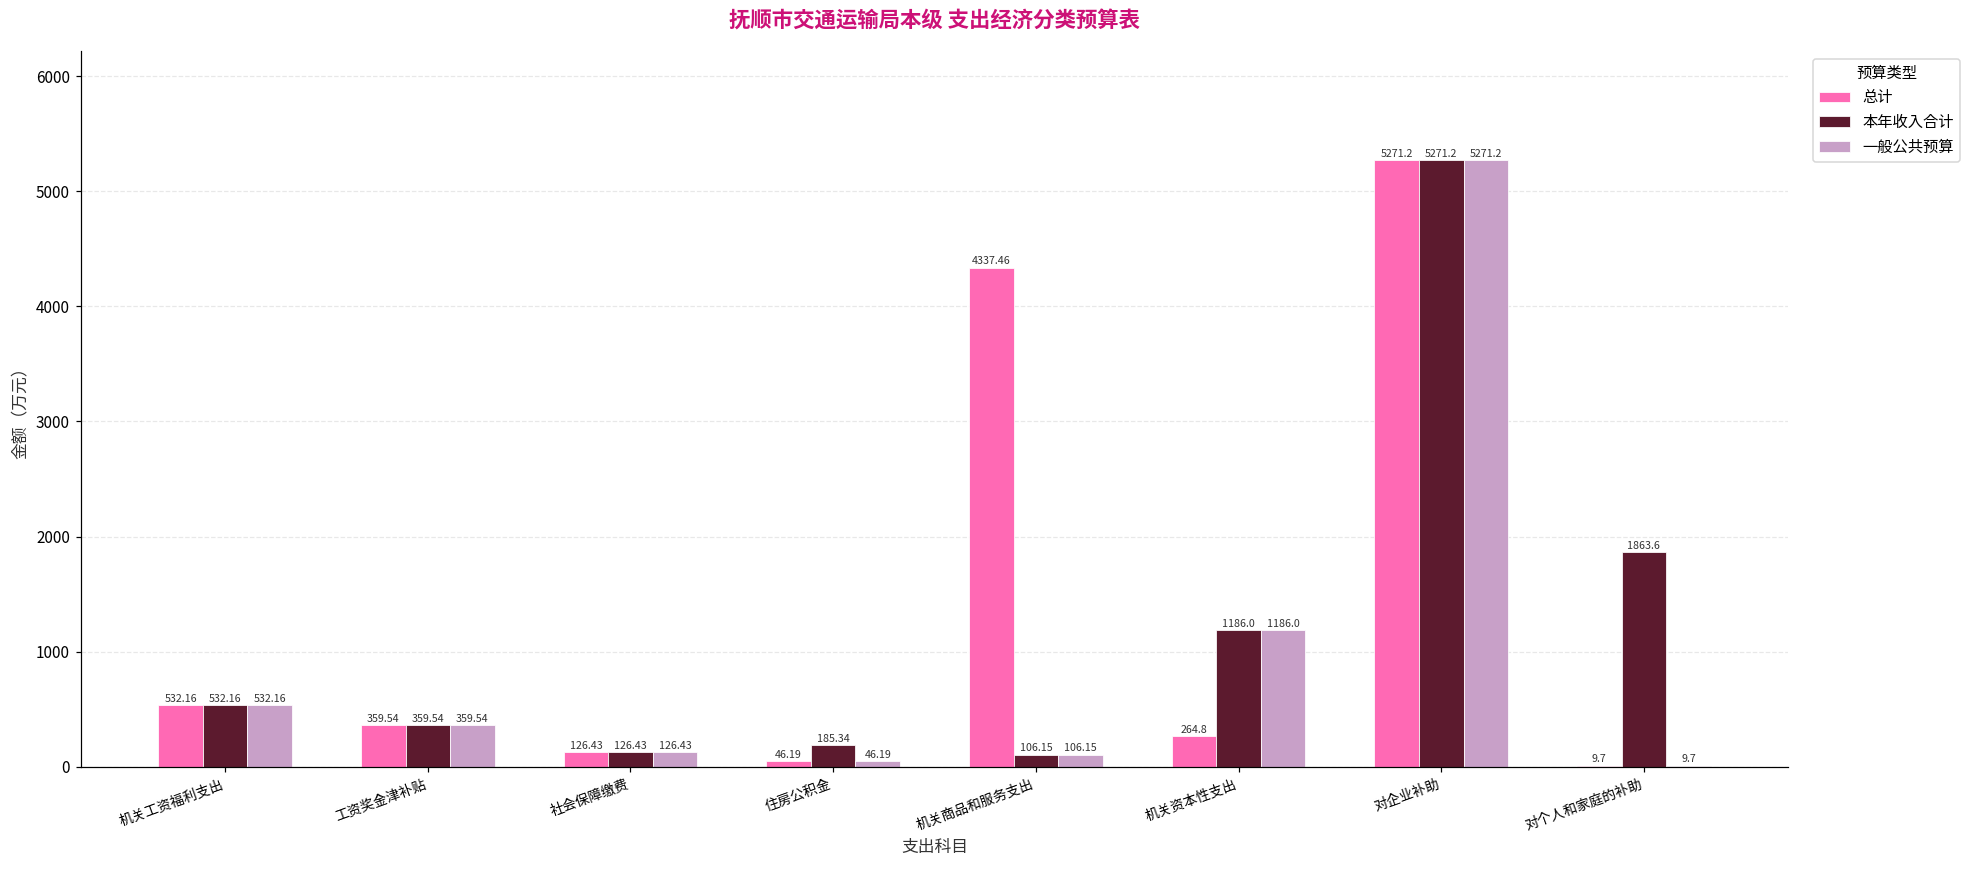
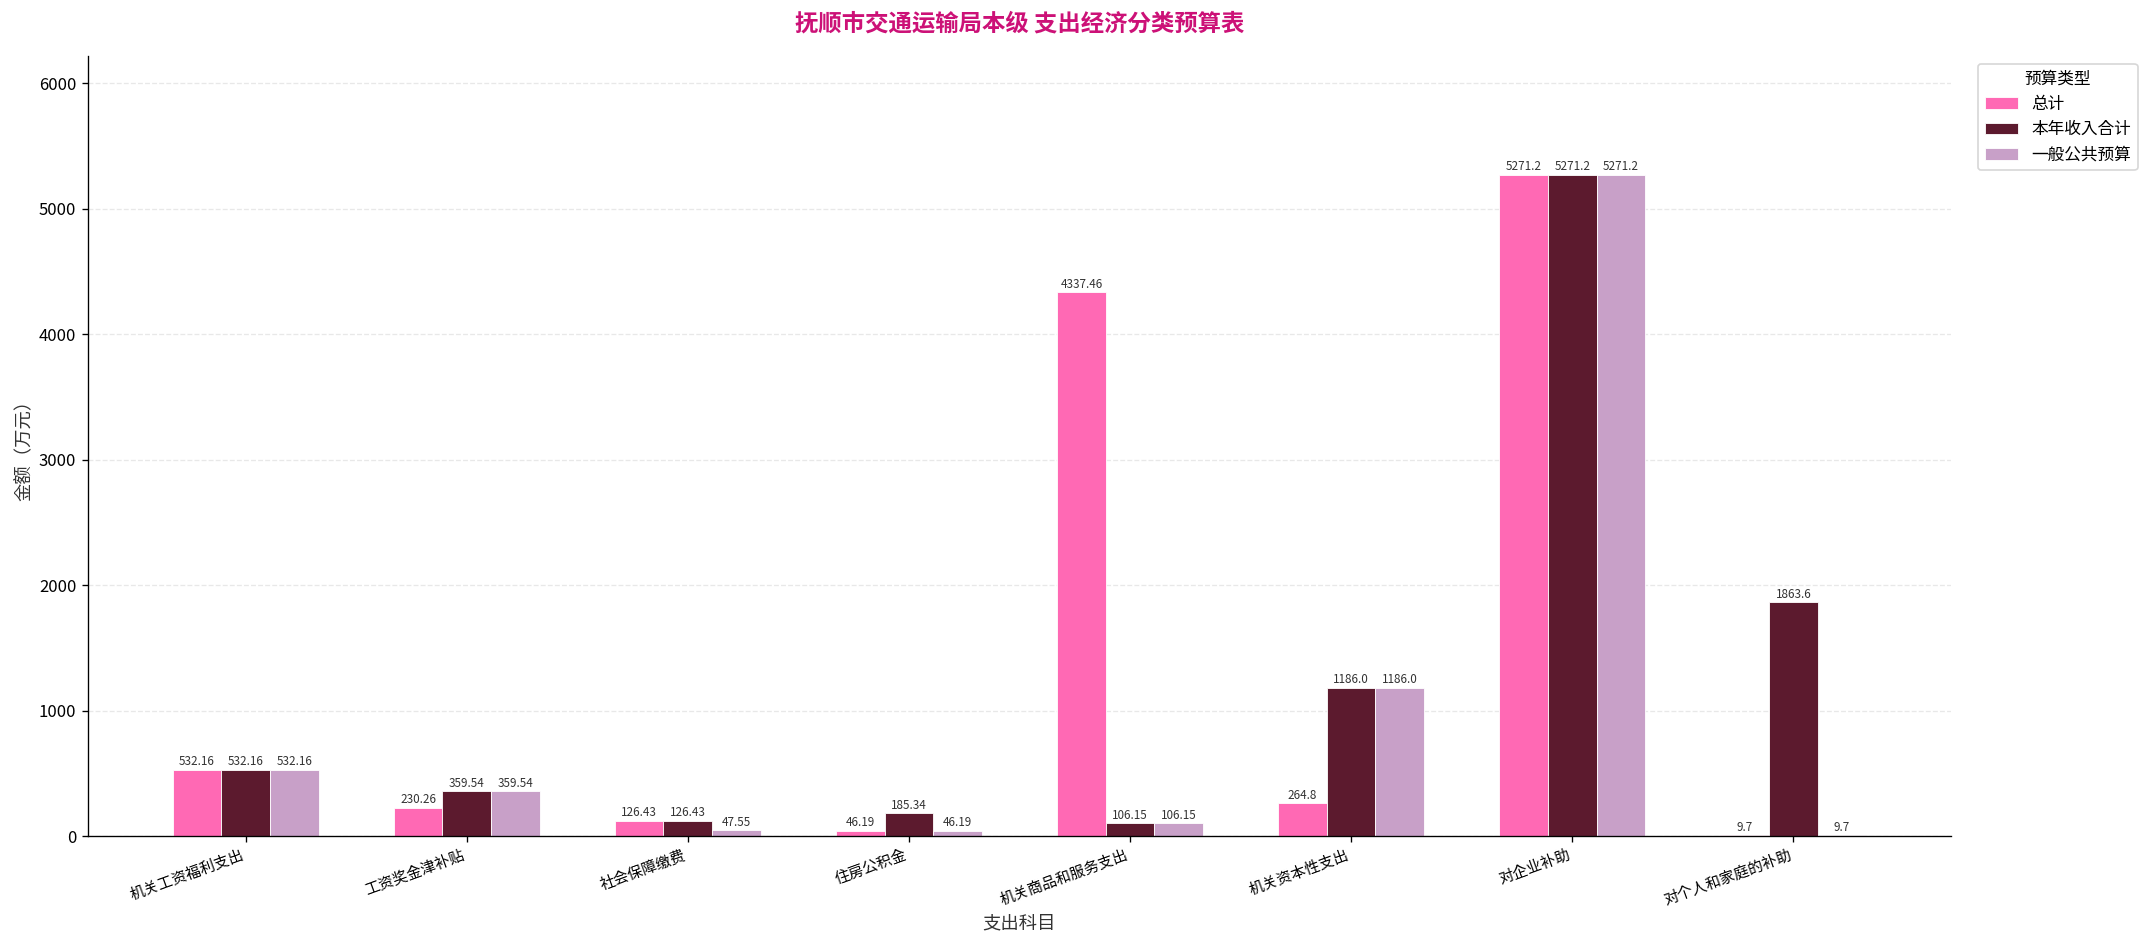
总计, 工资奖金津补贴: 359.54 -> 230.26
一般公共预算, 社会保障缴费: 126.43 -> 47.55
